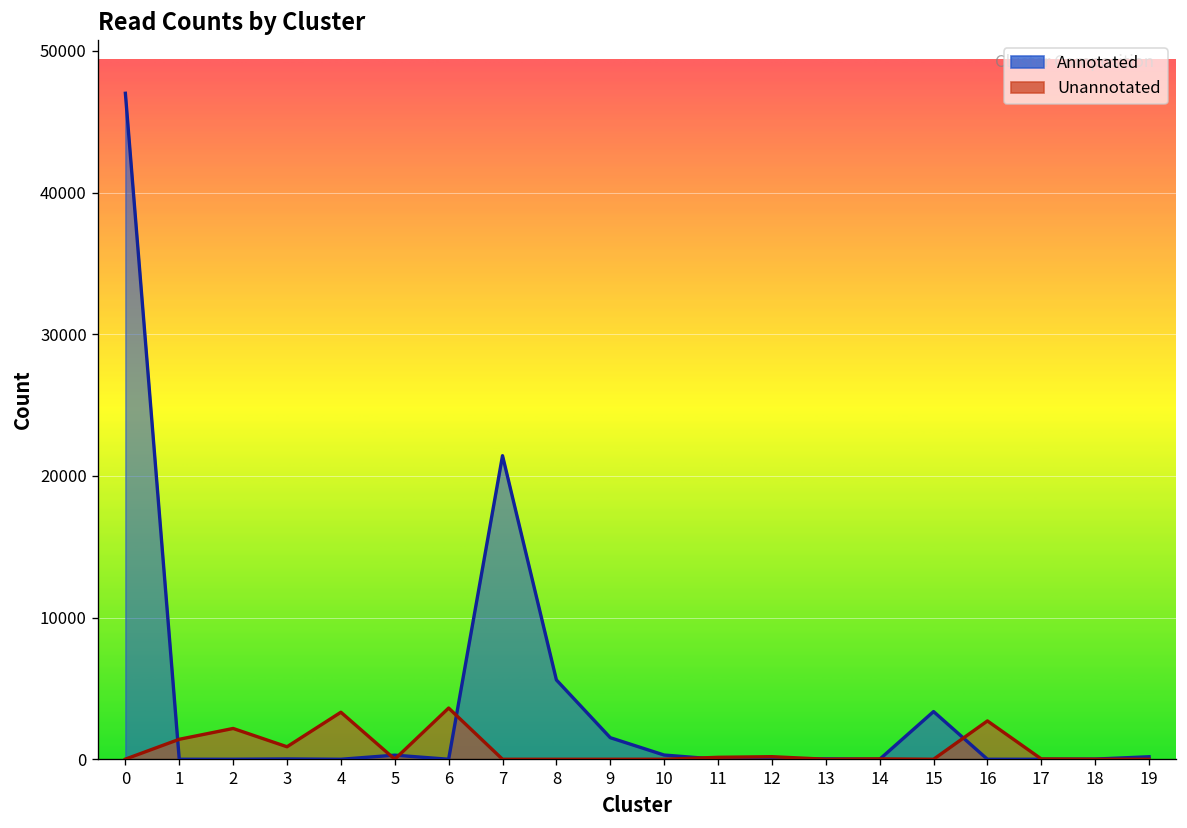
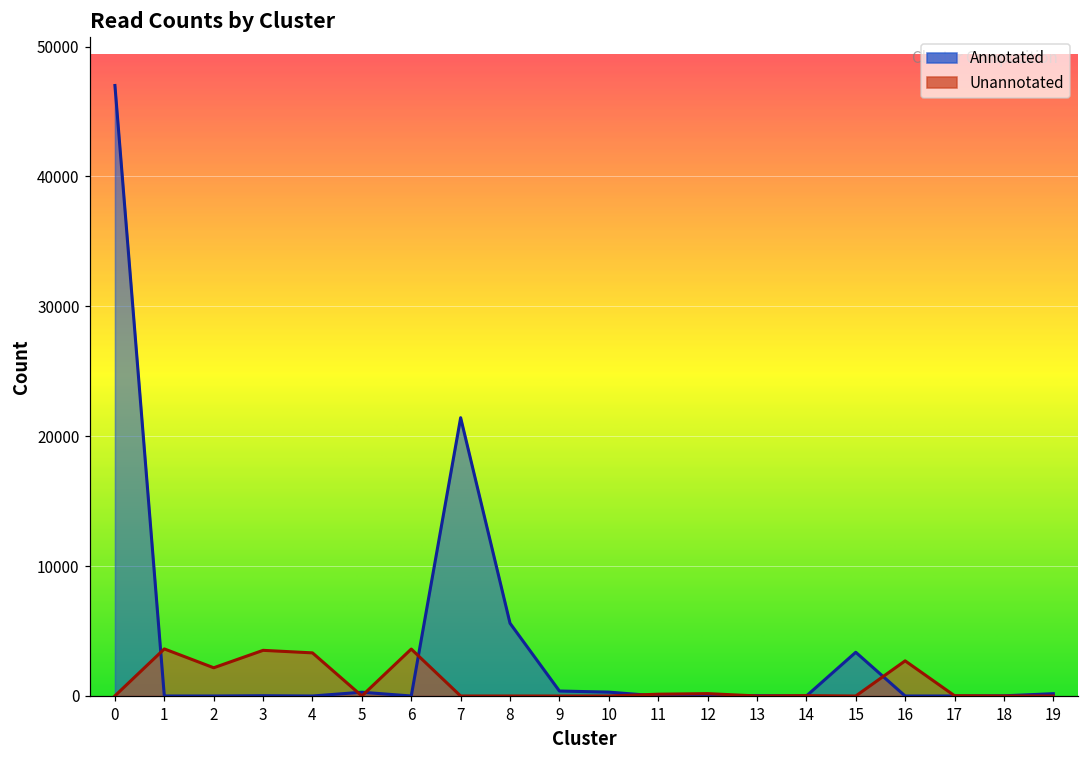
Unannotated, 1: 1400 -> 3600
Unannotated, 3: 900 -> 3500
Annotated, 9: 1500 -> 400
